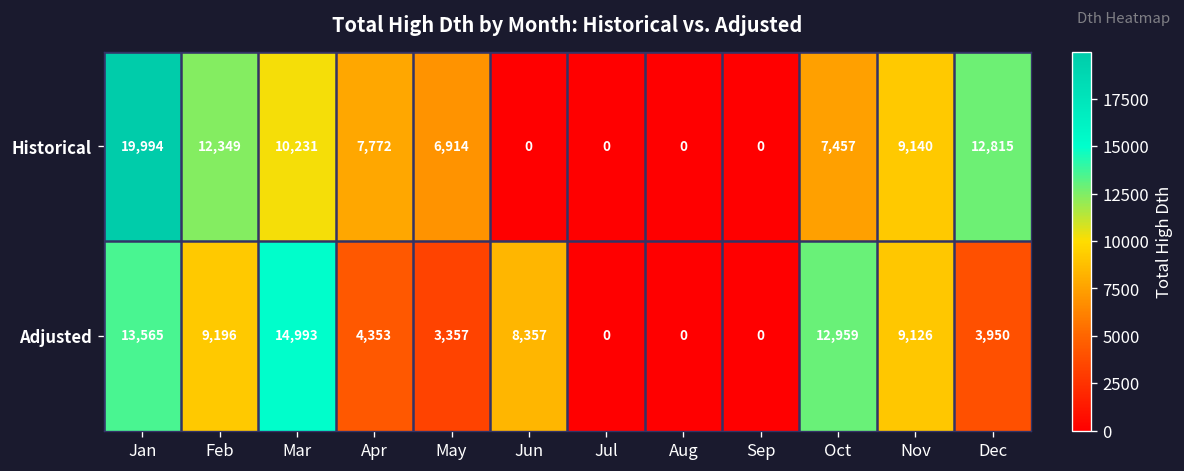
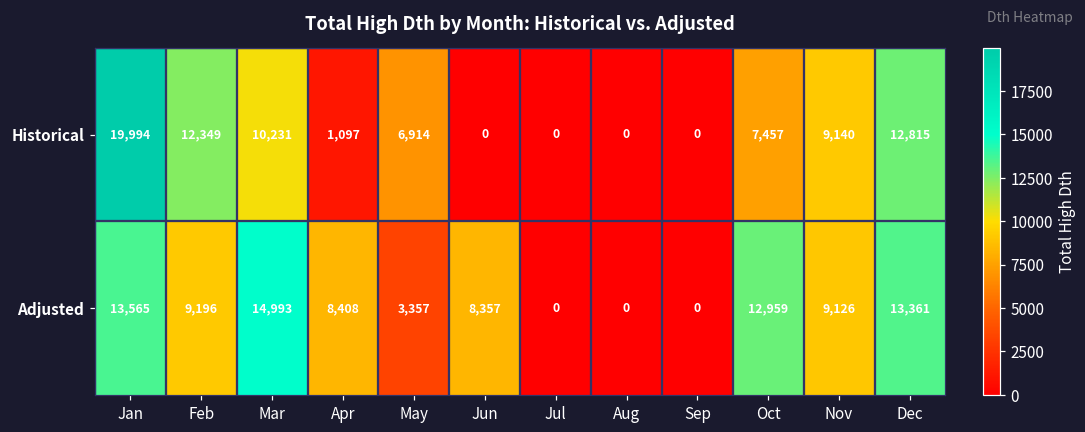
Historical, Apr: 7,772 -> 1,097
Adjusted, Apr: 4,353 -> 8,408
Adjusted, Dec: 3,950 -> 13,361
